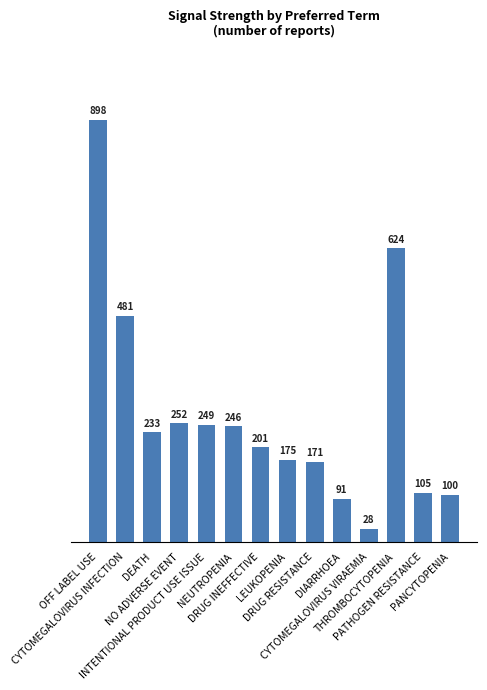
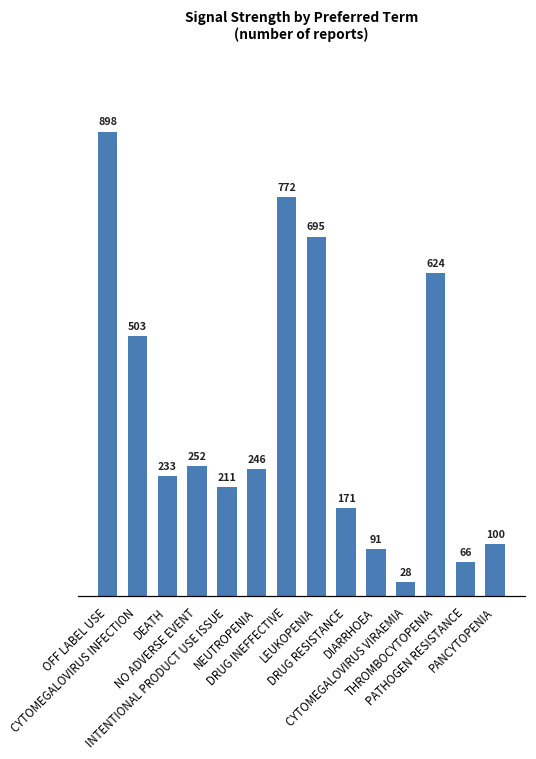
CYTOMEGALOVIRUS INFECTION: 481 -> 503
INTENTIONAL PRODUCT USE ISSUE: 249 -> 211
DRUG INEFFECTIVE: 201 -> 772
LEUKOPENIA: 175 -> 695
PATHOGEN RESISTANCE: 105 -> 66
